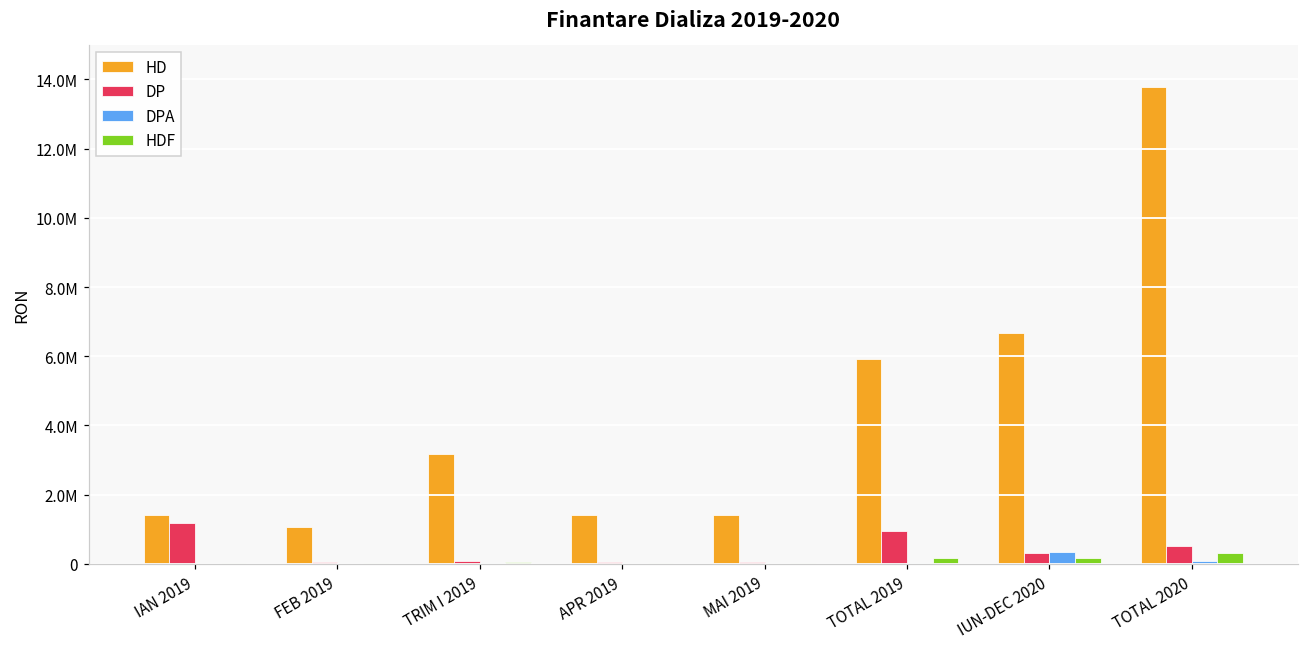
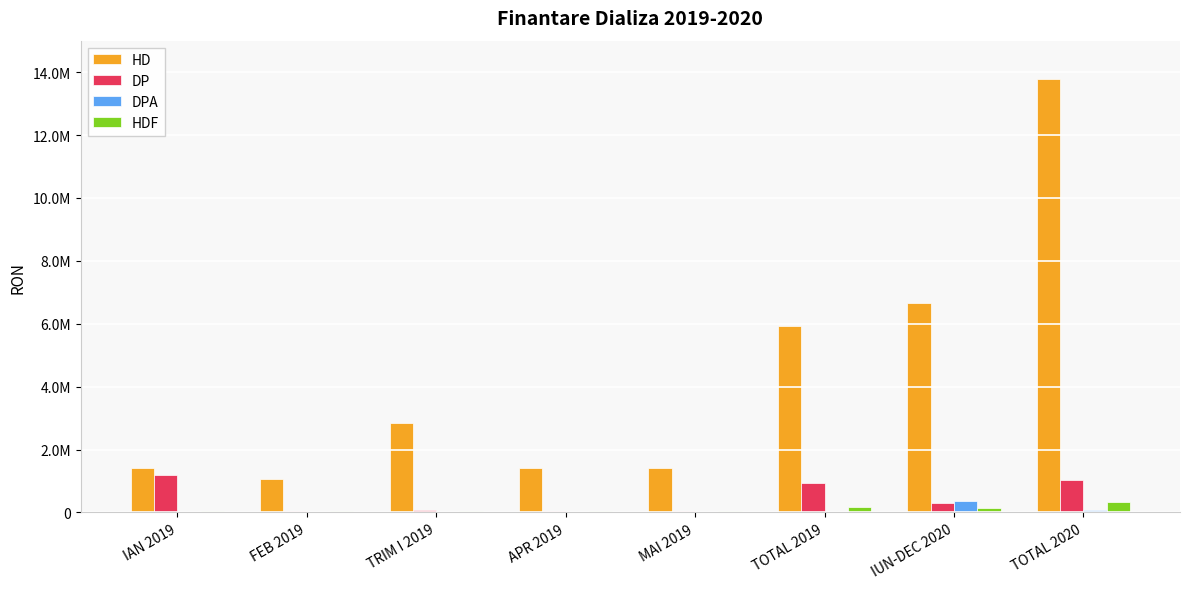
HD, TRIM I 2019: 3200000 -> 2800000
DP, TOTAL 2020: 500000 -> 1000000
